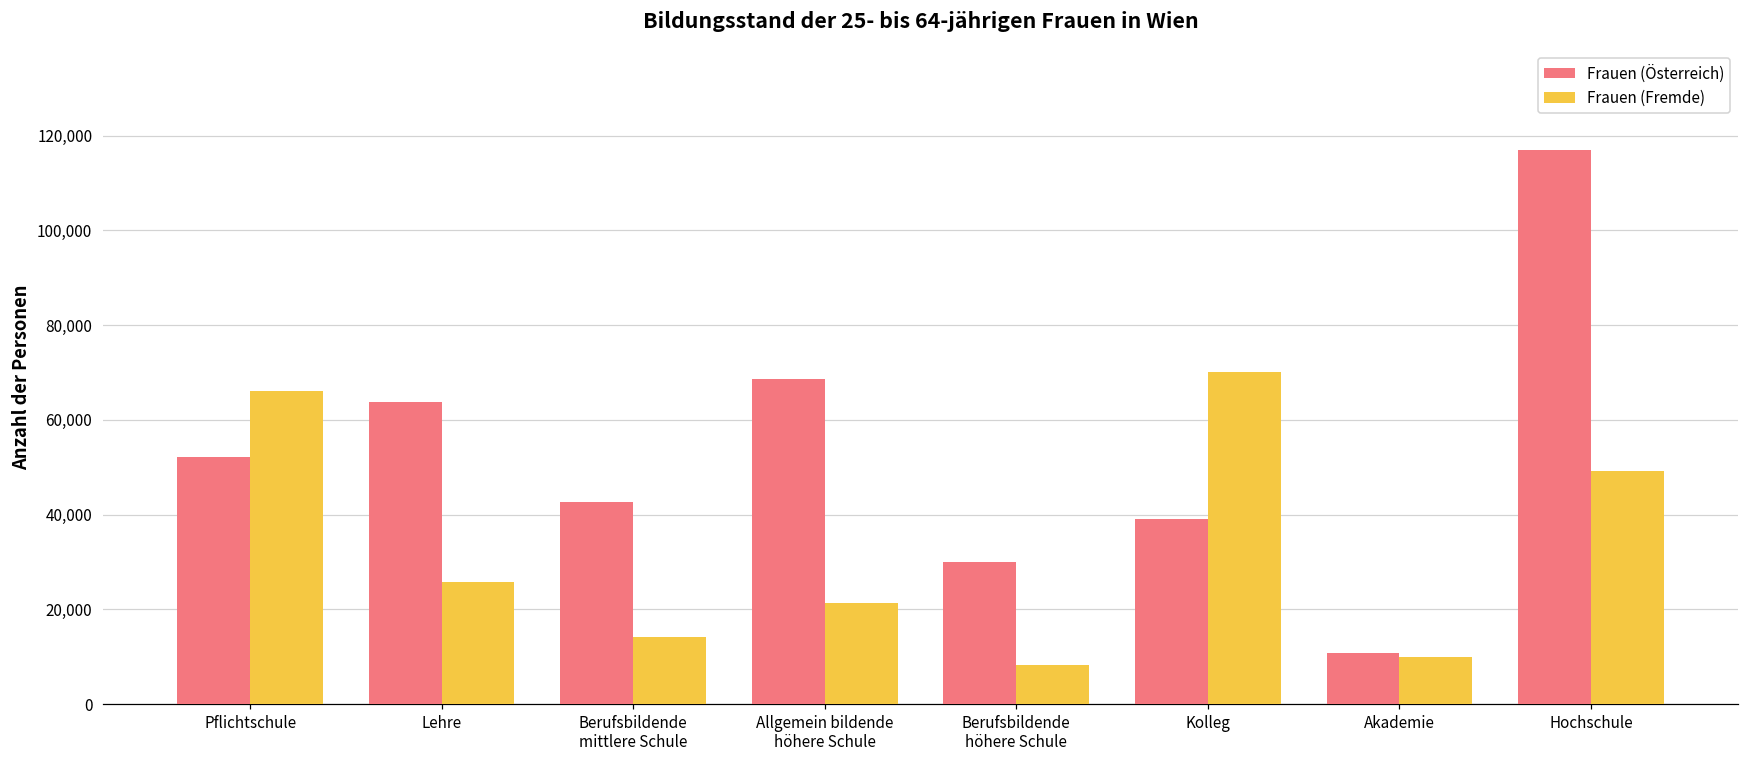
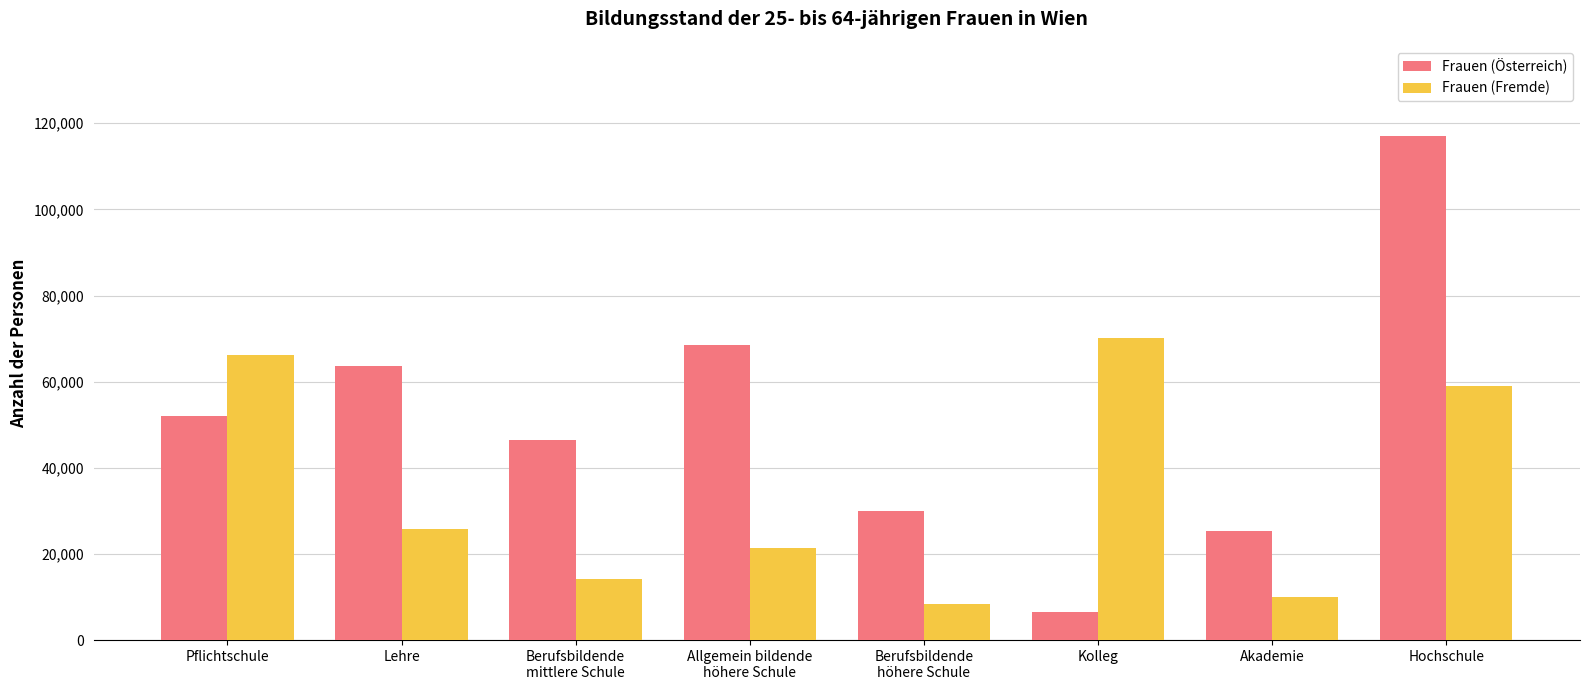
Frauen (Österreich), Berufsbildende mittlere Schule: 43,000 -> 46,000
Frauen (Österreich), Kolleg: 39,000 -> 6,000
Frauen (Österreich), Akademie: 11,000 -> 25,000
Frauen (Fremde), Hochschule: 49,000 -> 59,000
